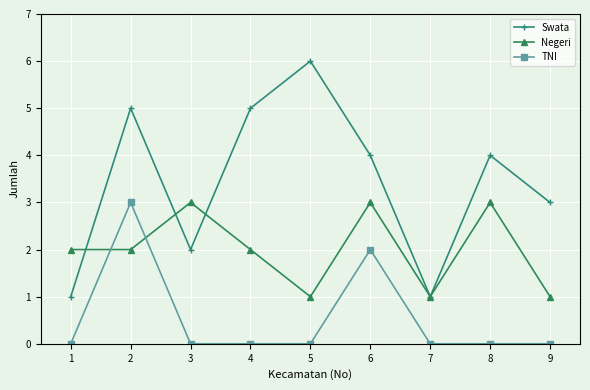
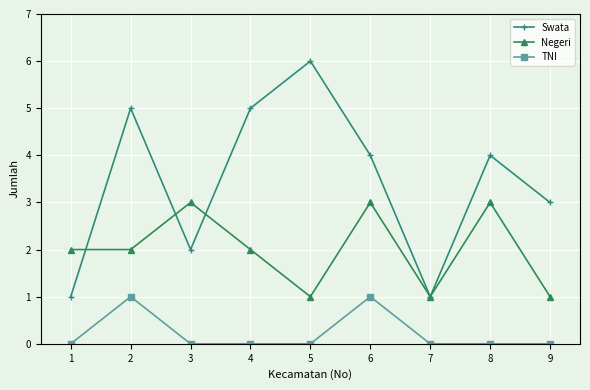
TNI, 2: 3 -> 1
TNI, 6: 2 -> 1
